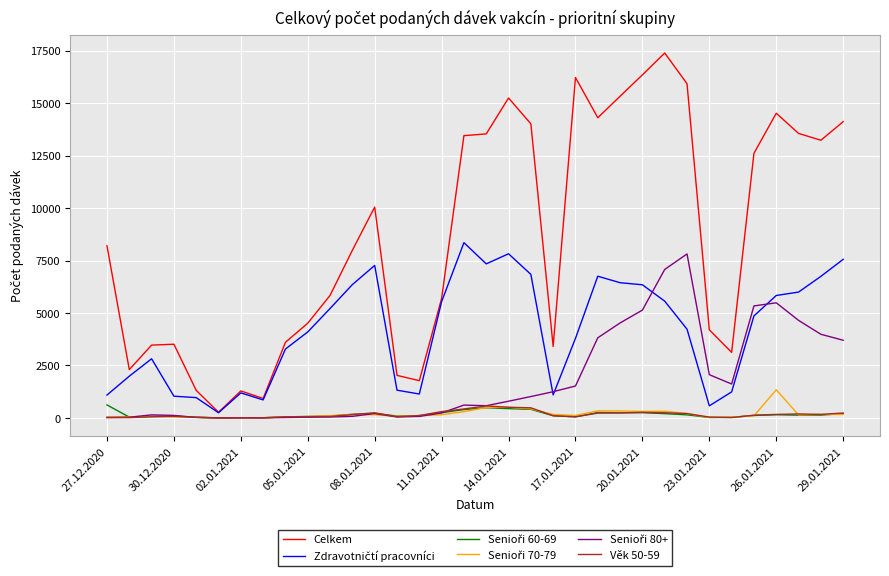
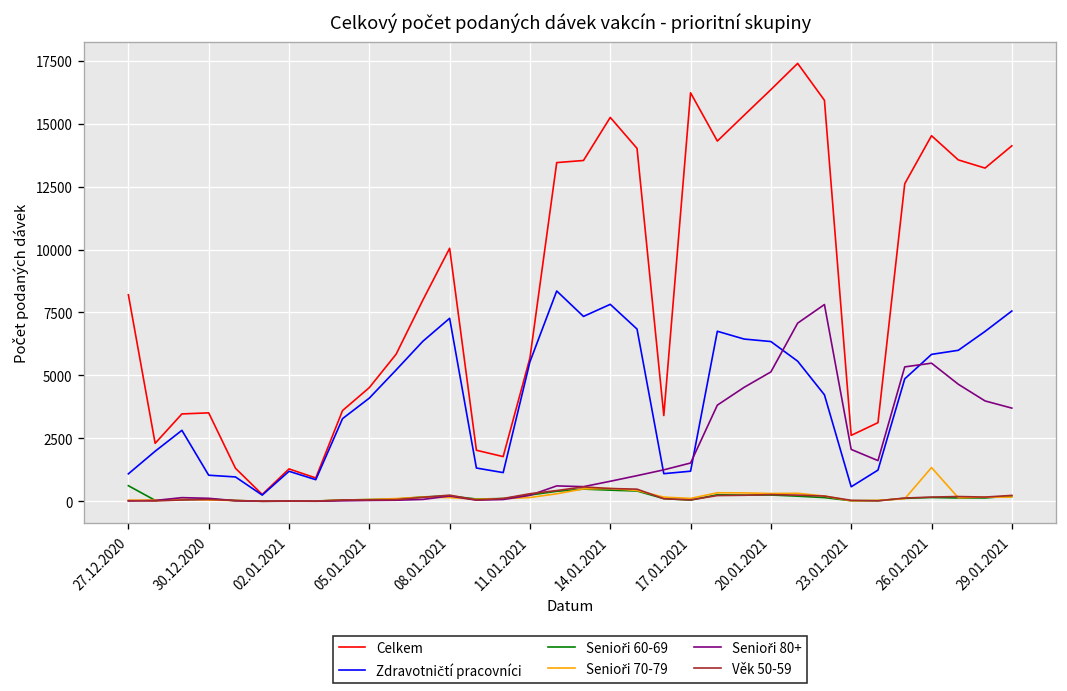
Zdravotničtí pracovníci, 17.01.2021: 3800 -> 1200
Celkem, 23.01.2021: 4200 -> 2600
